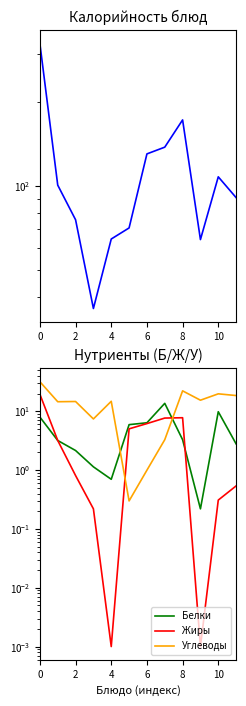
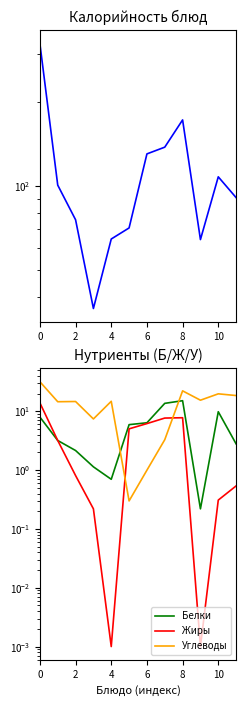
Нутриенты (Б/Ж/У), Жиры, 0: 20 -> 14
Нутриенты (Б/Ж/У), Белки, 8: 3 -> 15
